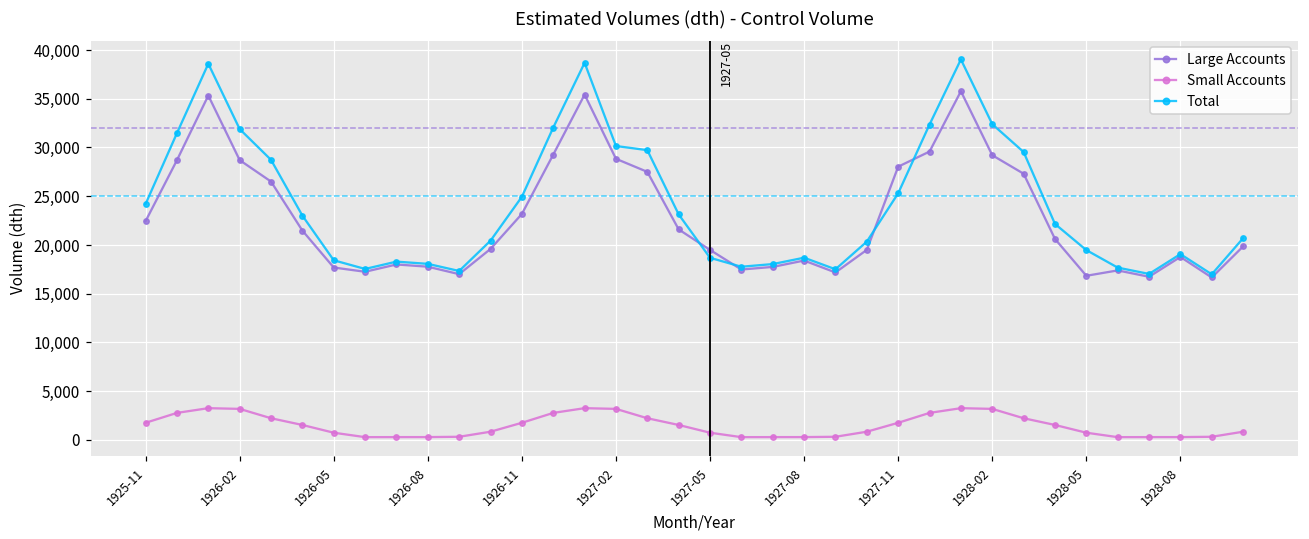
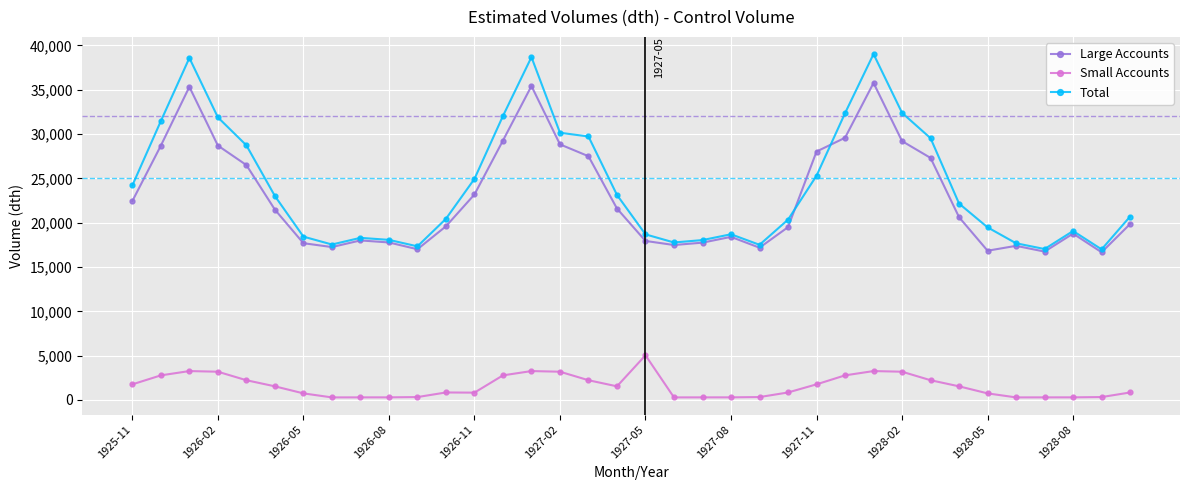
Small Accounts, 1926-11: 2,000 -> 1,000
Large Accounts, 1927-05: 19,000 -> 18,000
Small Accounts, 1927-05: 1,000 -> 5,000
